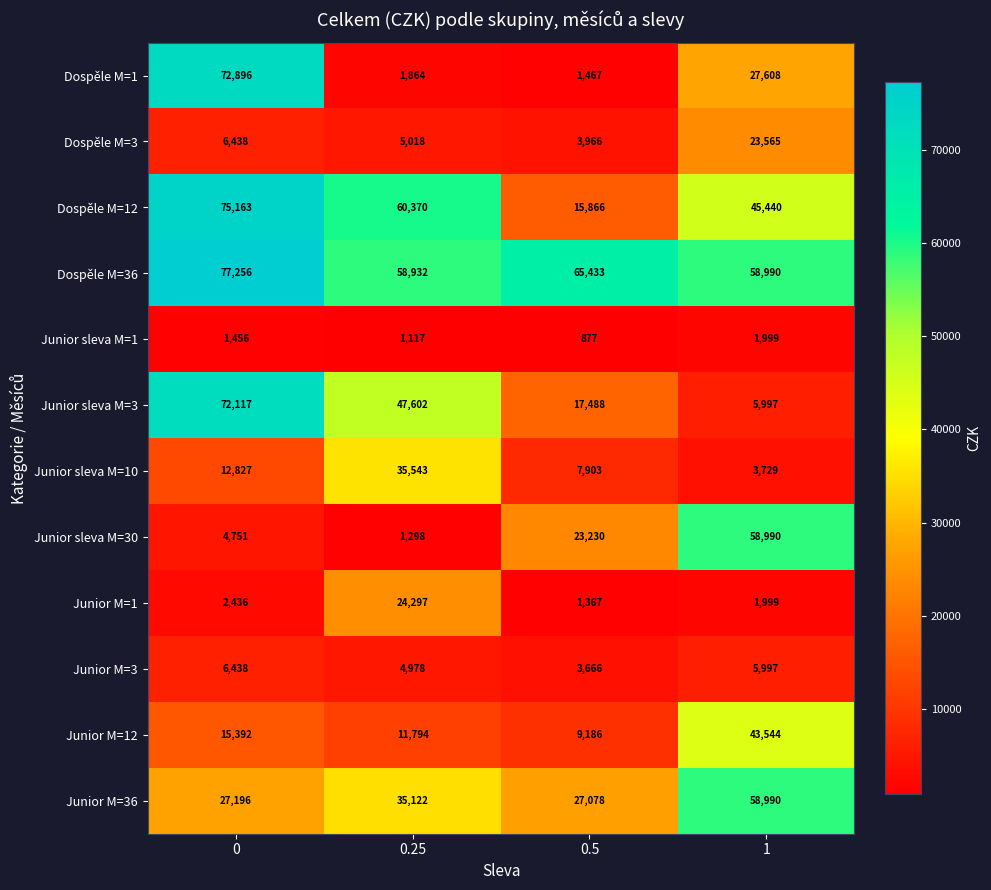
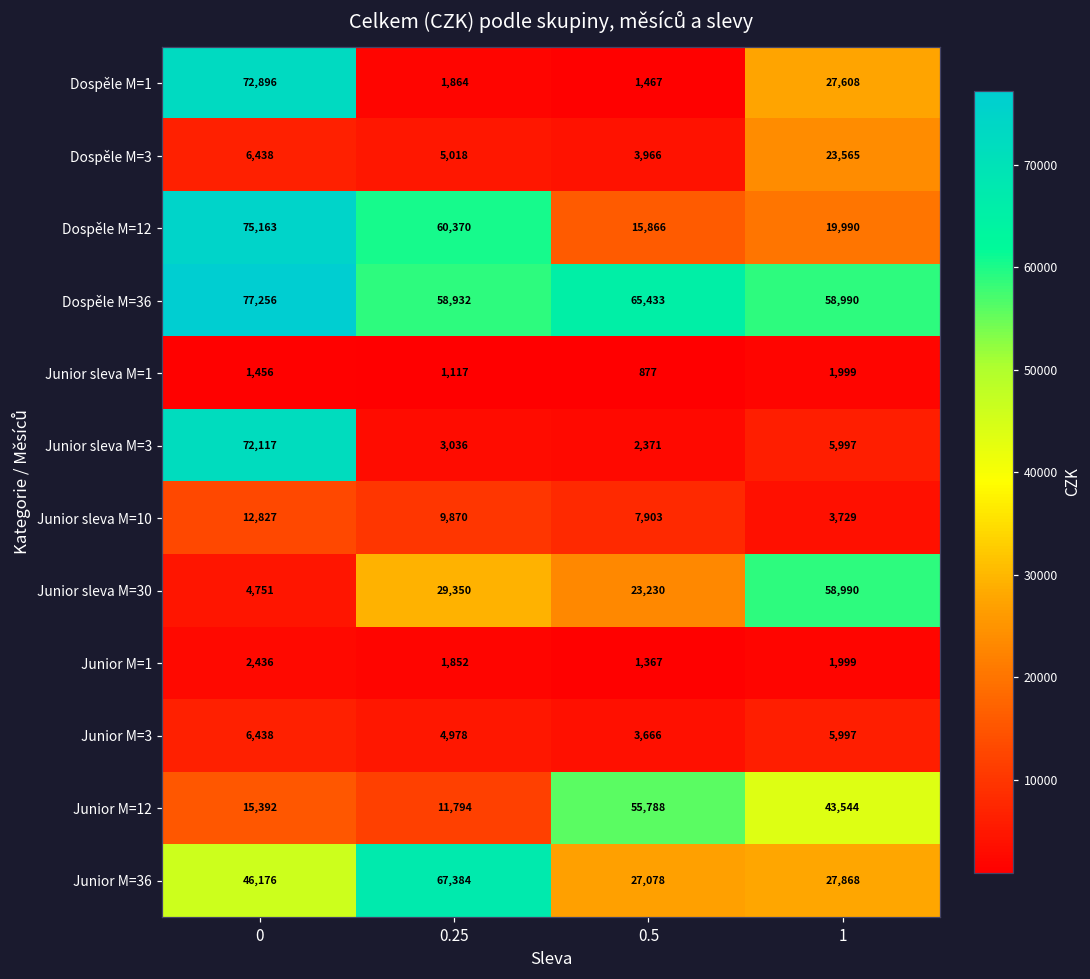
Dospěle M=12, 1: 45,440 -> 19,990
Junior sleva M=3, 0.25: 47,602 -> 3,036
Junior sleva M=3, 0.5: 17,488 -> 2,371
Junior sleva M=10, 0.25: 35,543 -> 9,870
Junior sleva M=30, 0.25: 1,298 -> 29,350
Junior M=1, 0.25: 24,297 -> 1,852
Junior M=12, 0.5: 9,186 -> 55,788
Junior M=36, 0: 27,196 -> 46,176
Junior M=36, 0.25: 35,122 -> 67,384
Junior M=36, 1: 58,990 -> 27,868
